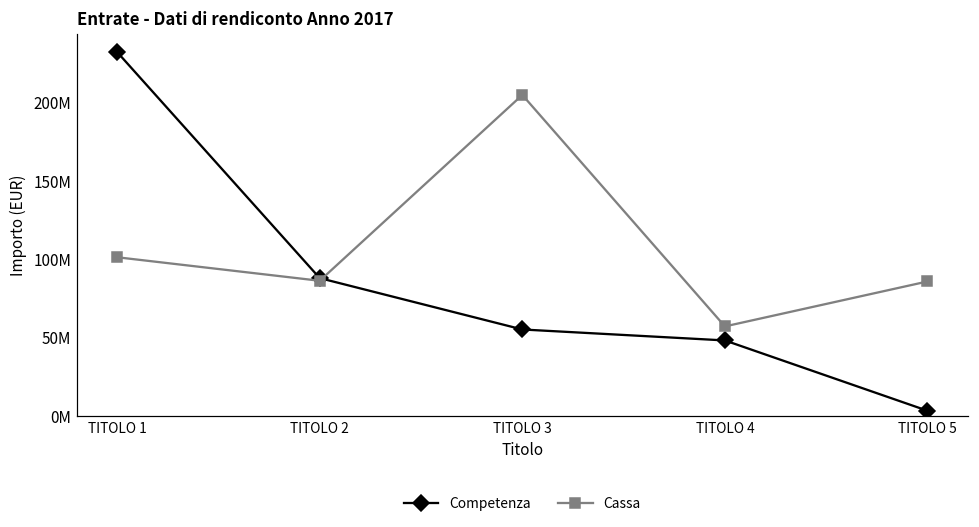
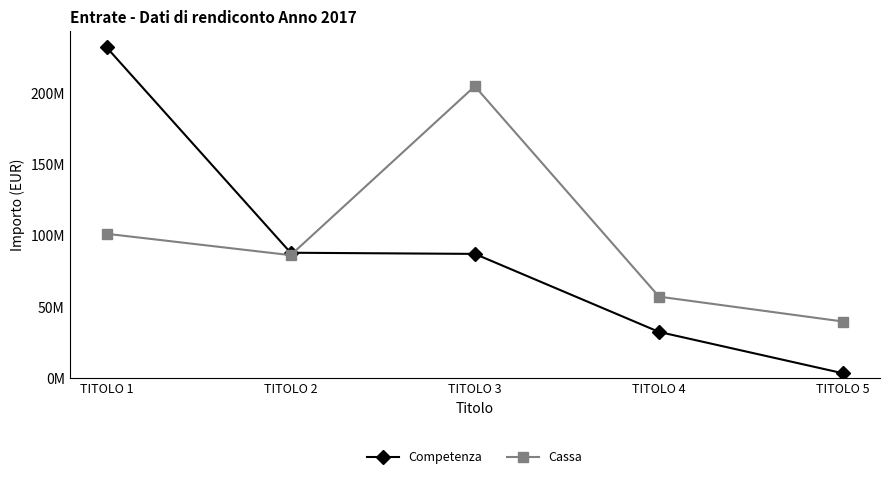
Competenza, TITOLO 3: 55000000 -> 87000000
Competenza, TITOLO 4: 48000000 -> 32000000
Cassa, TITOLO 5: 86000000 -> 40000000
